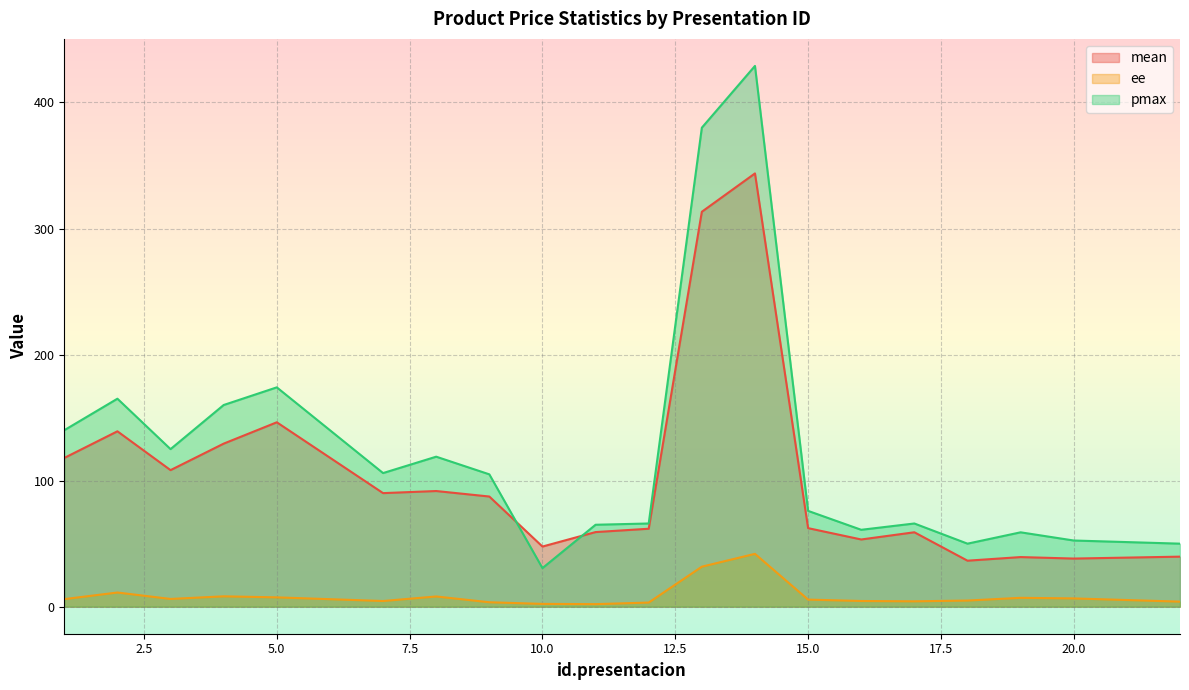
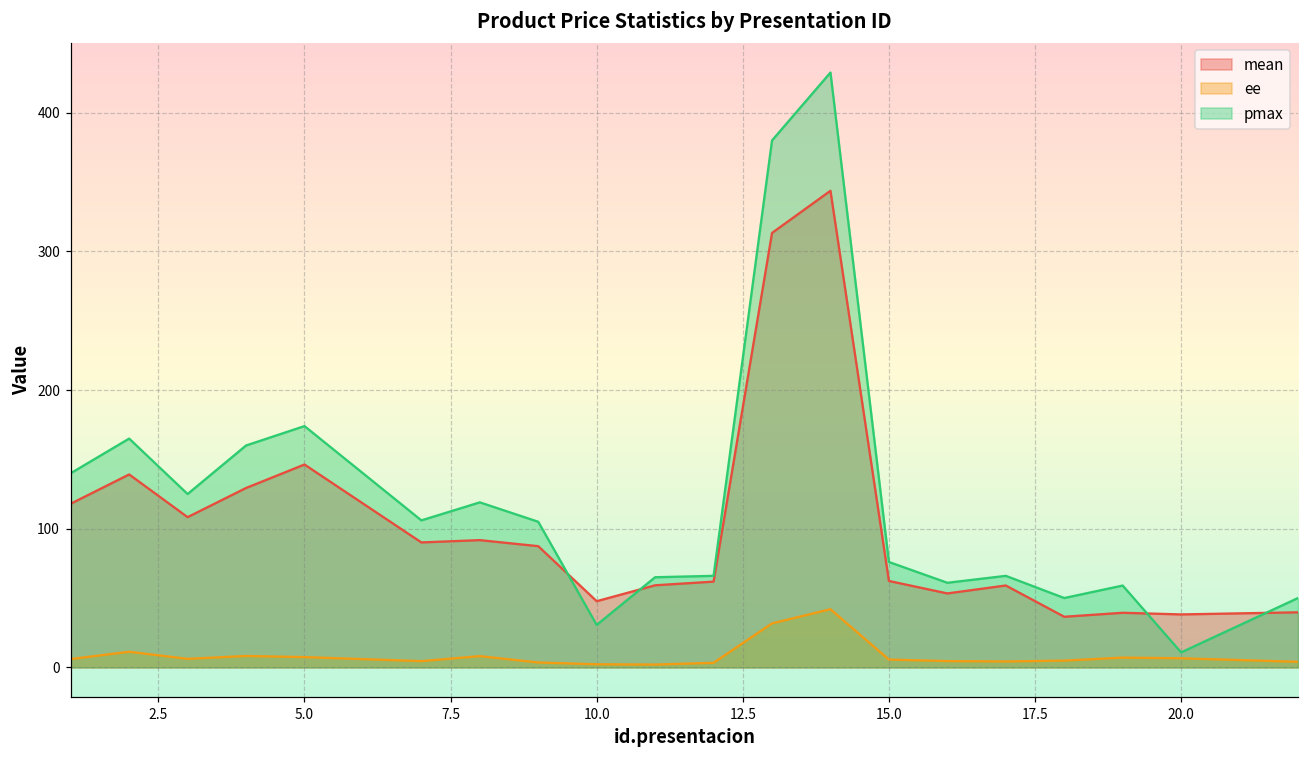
pmax, 20.0: 53 -> 11
